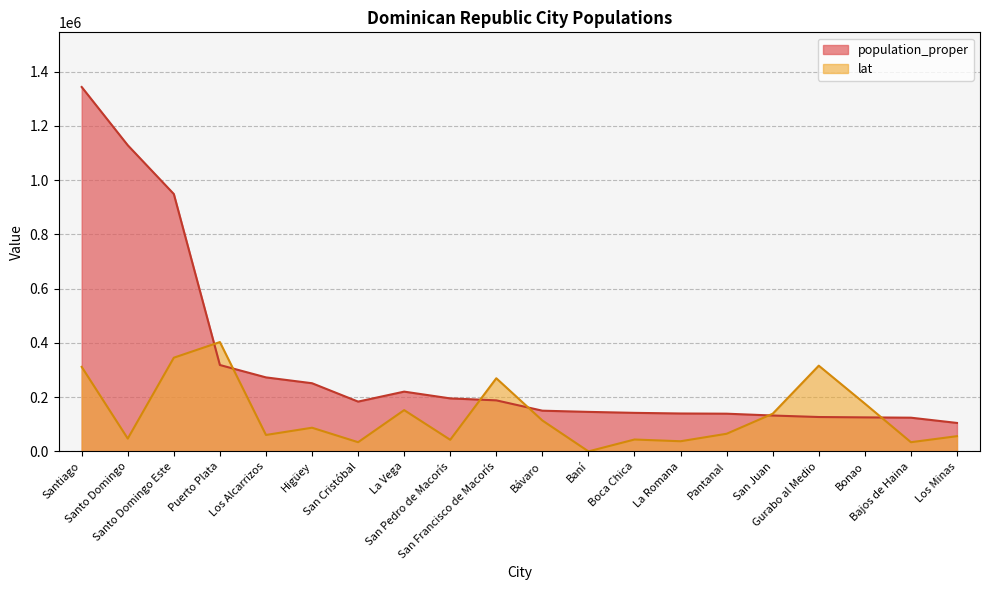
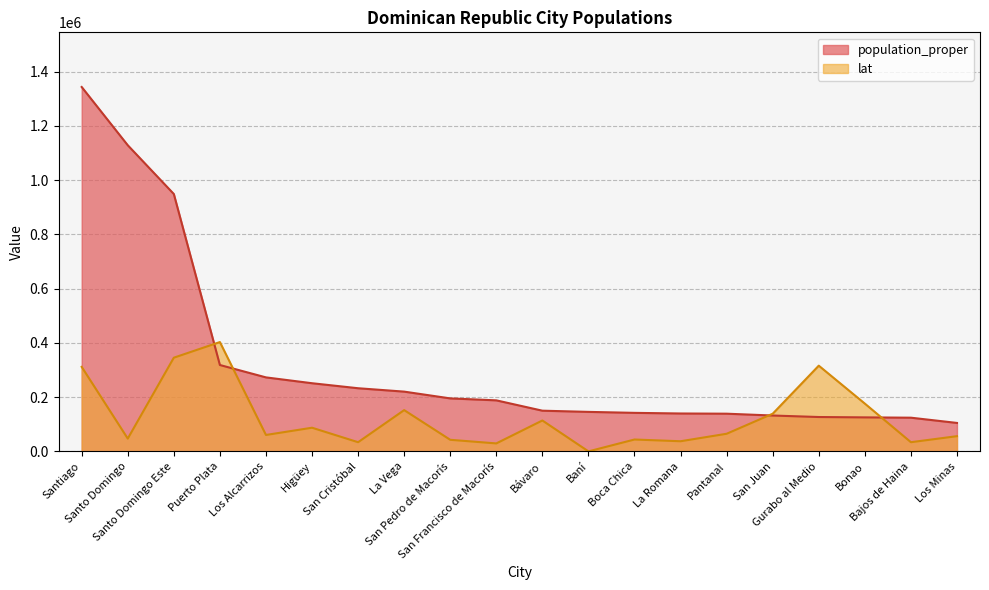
population_proper, San Cristóbal: 180000 -> 230000
lat, San Francisco de Macorís: 270000 -> 30000
